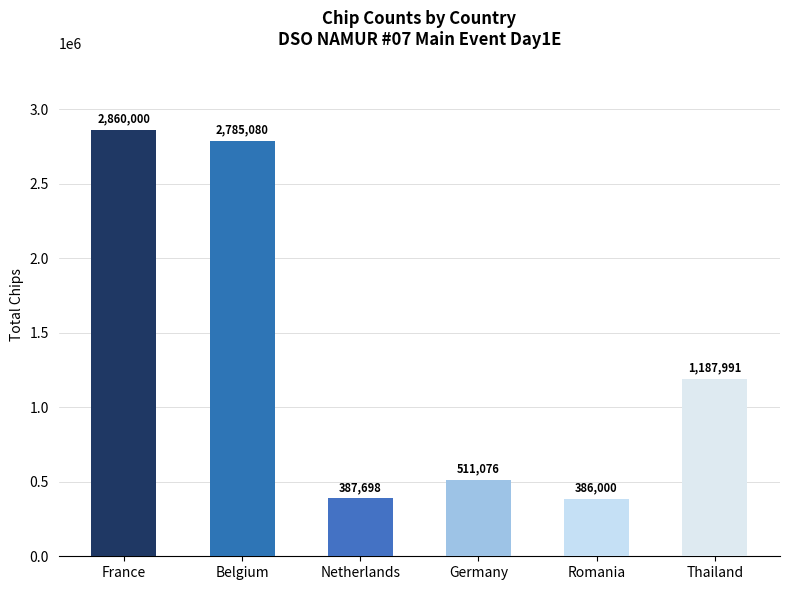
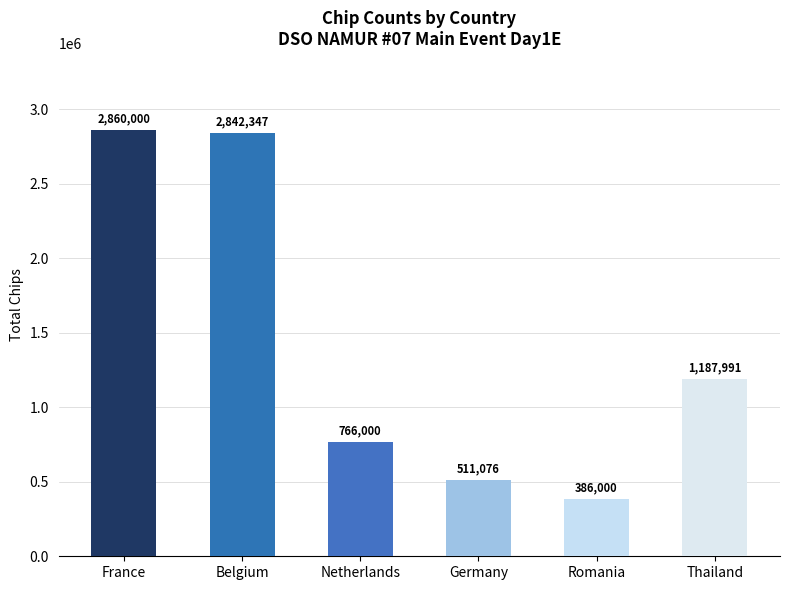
Belgium: 2,785,080 -> 2,842,347
Netherlands: 387,698 -> 766,000
